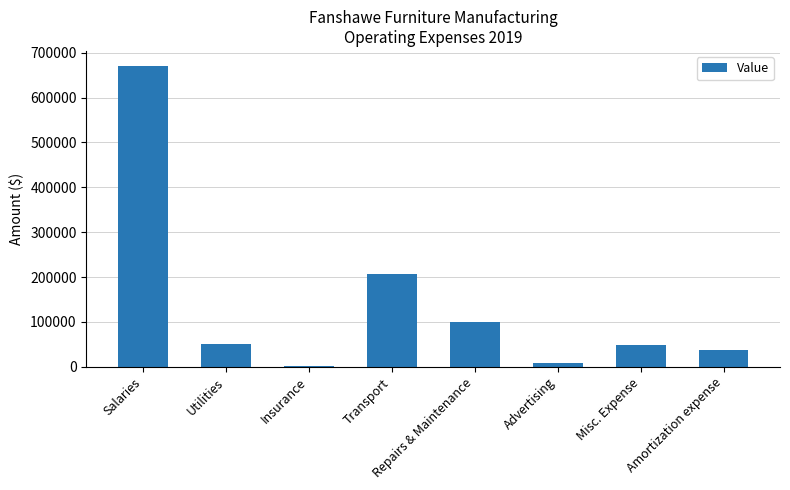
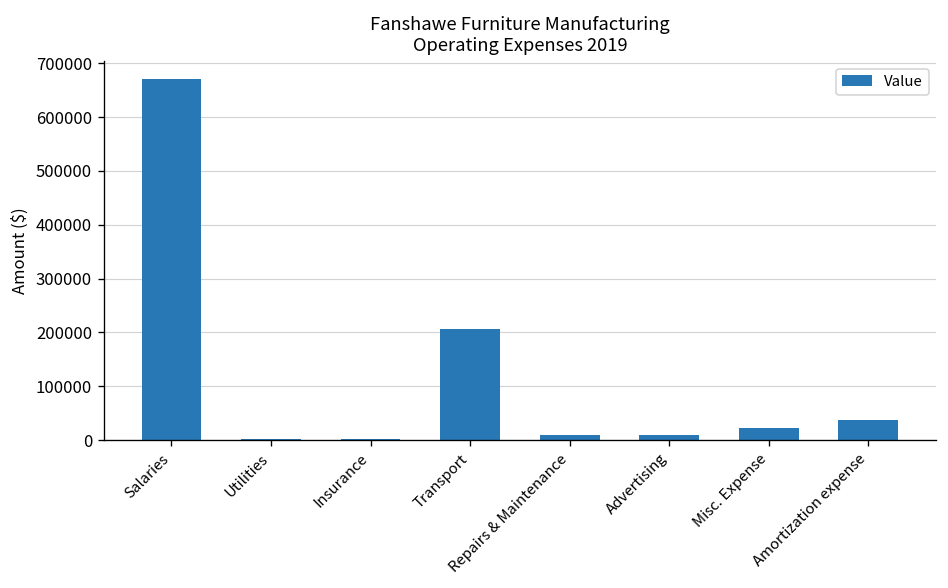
Utilities: 50000 -> 0
Repairs & Maintenance: 100000 -> 10000
Misc. Expense: 50000 -> 20000
